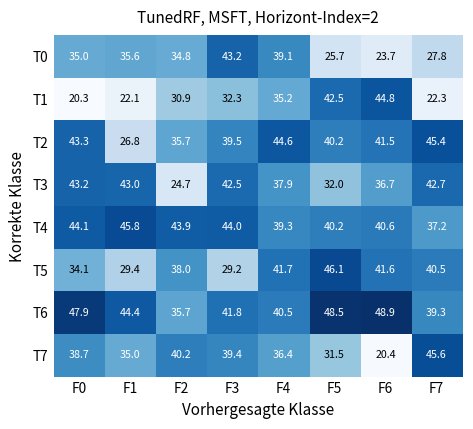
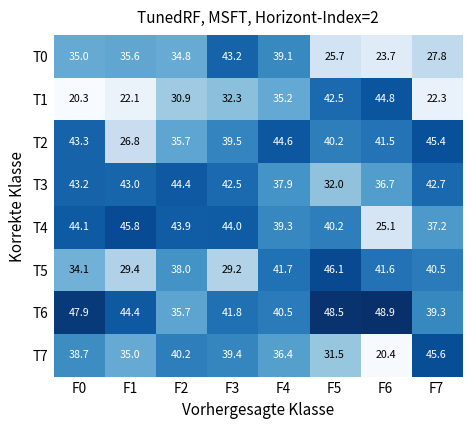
T3, F2: 24.7 -> 44.4
T4, F6: 40.6 -> 25.1
